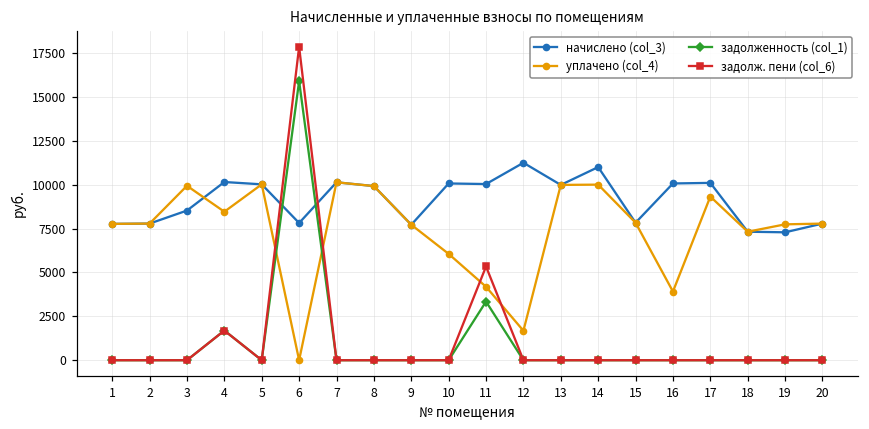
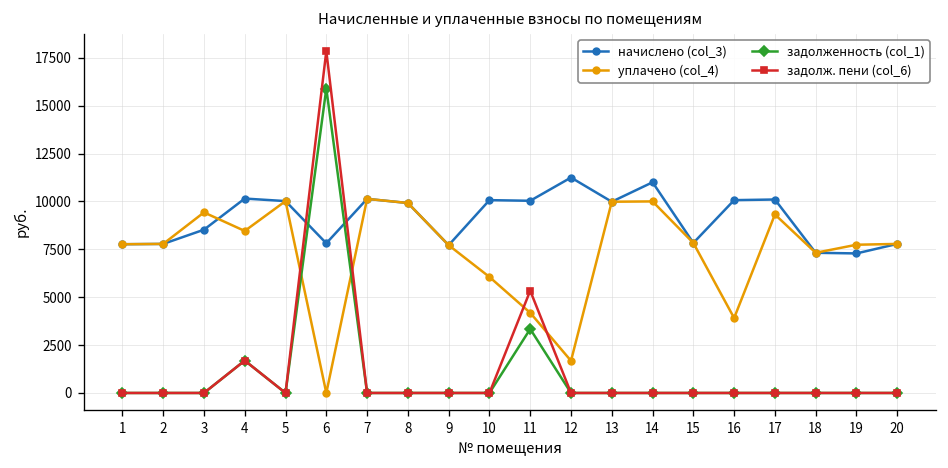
уплачено (col_4), 3: 9900 -> 9400
